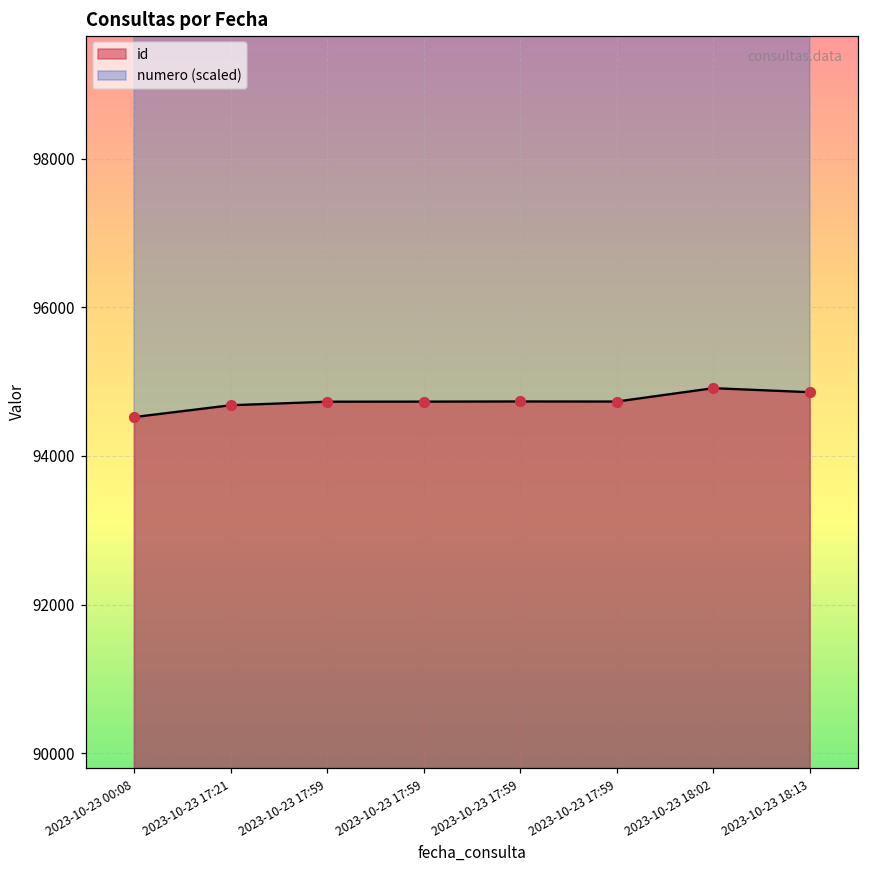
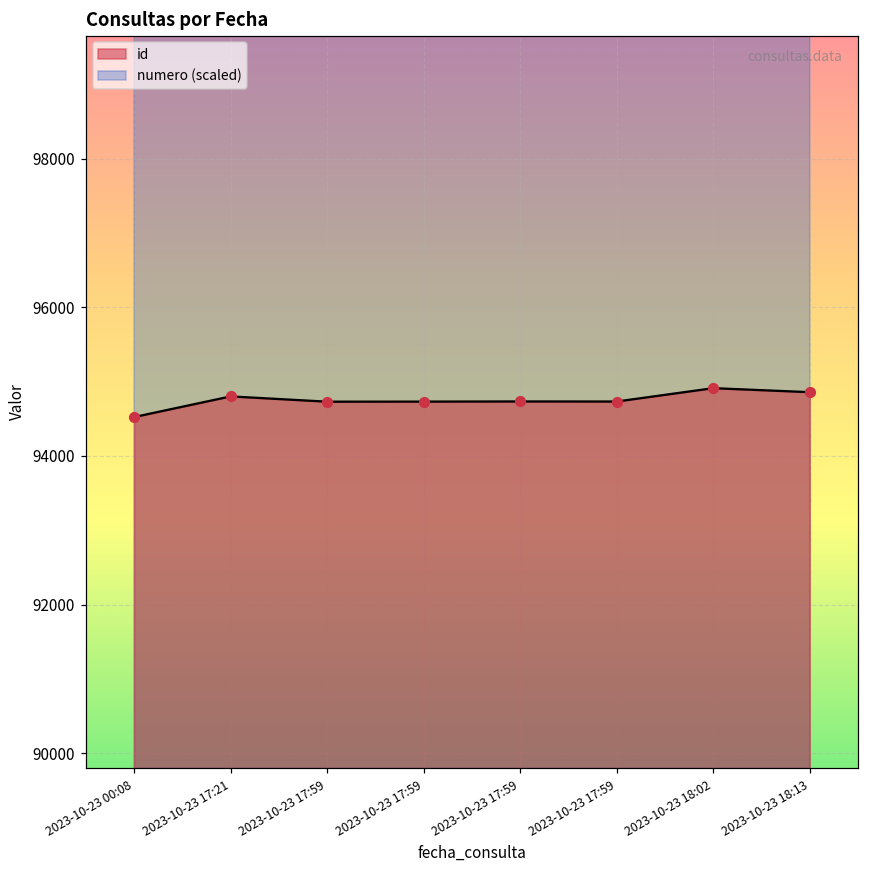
id, 2023-10-23 17:21: 94700 -> 94800
